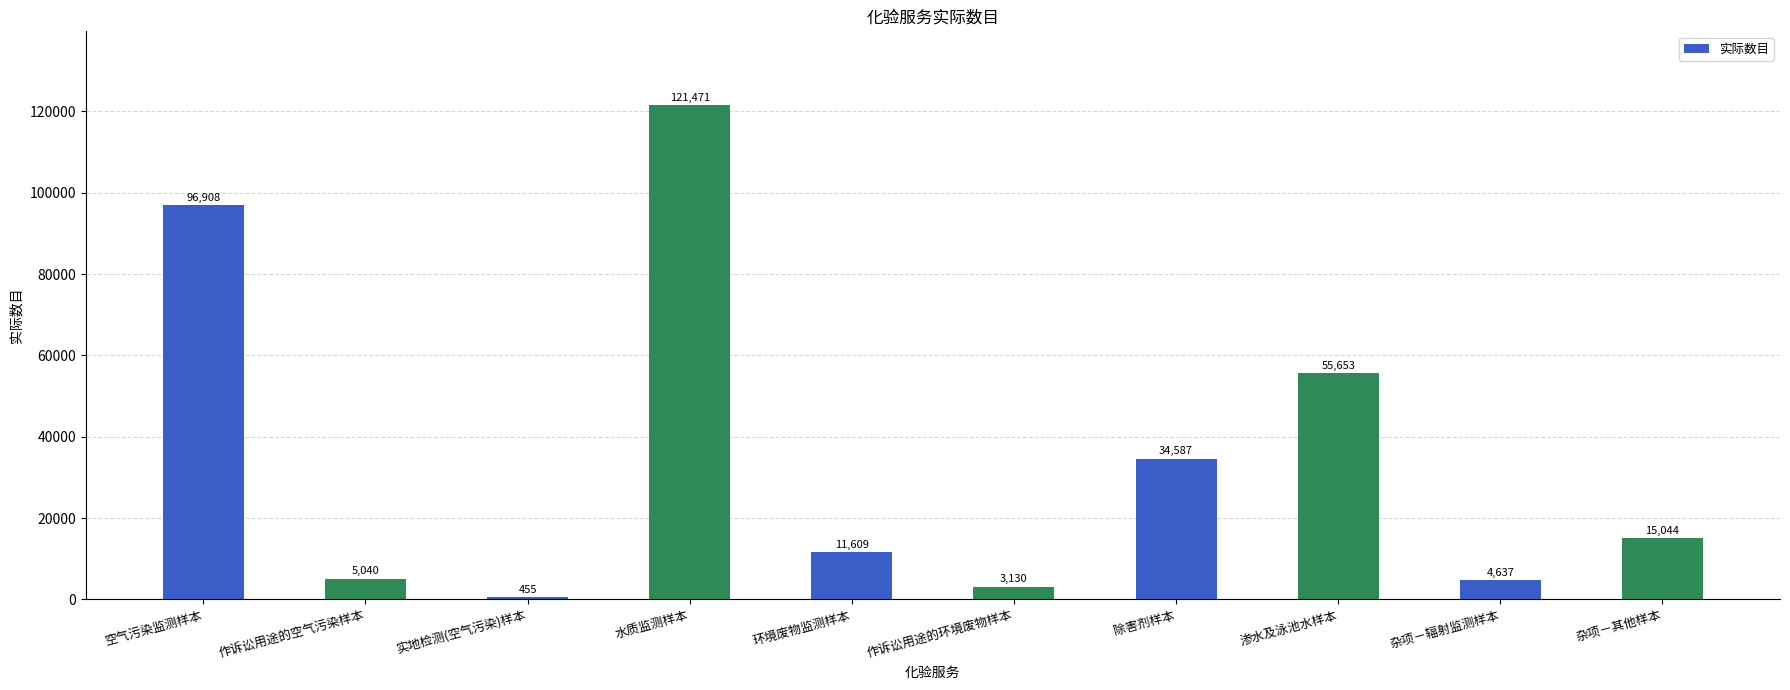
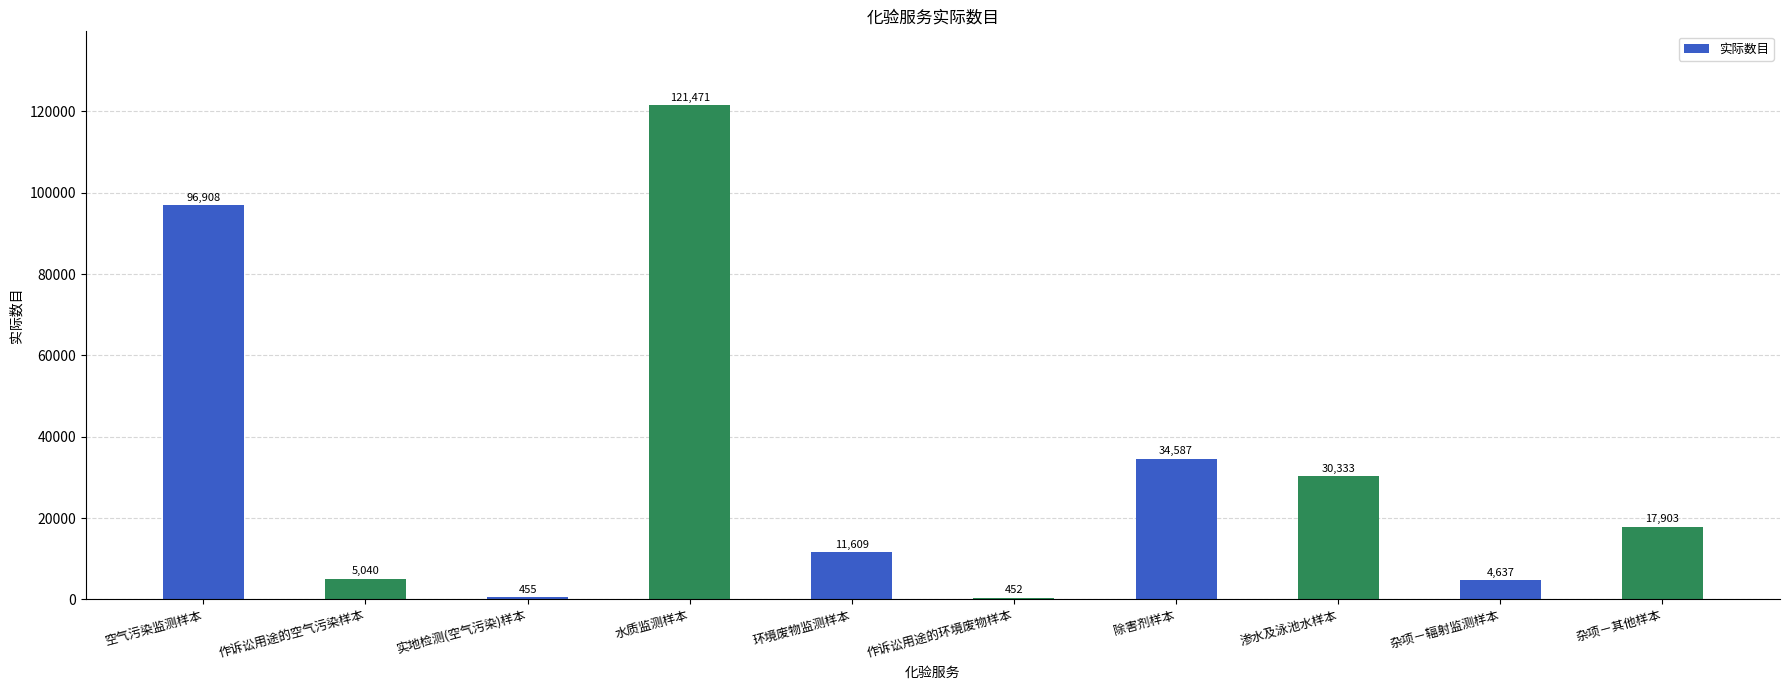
作诉讼用途的环境废物样本: 3,130 -> 452
渗水及泳池水样本: 55,653 -> 30,333
杂项－其他样本: 15,044 -> 17,903
